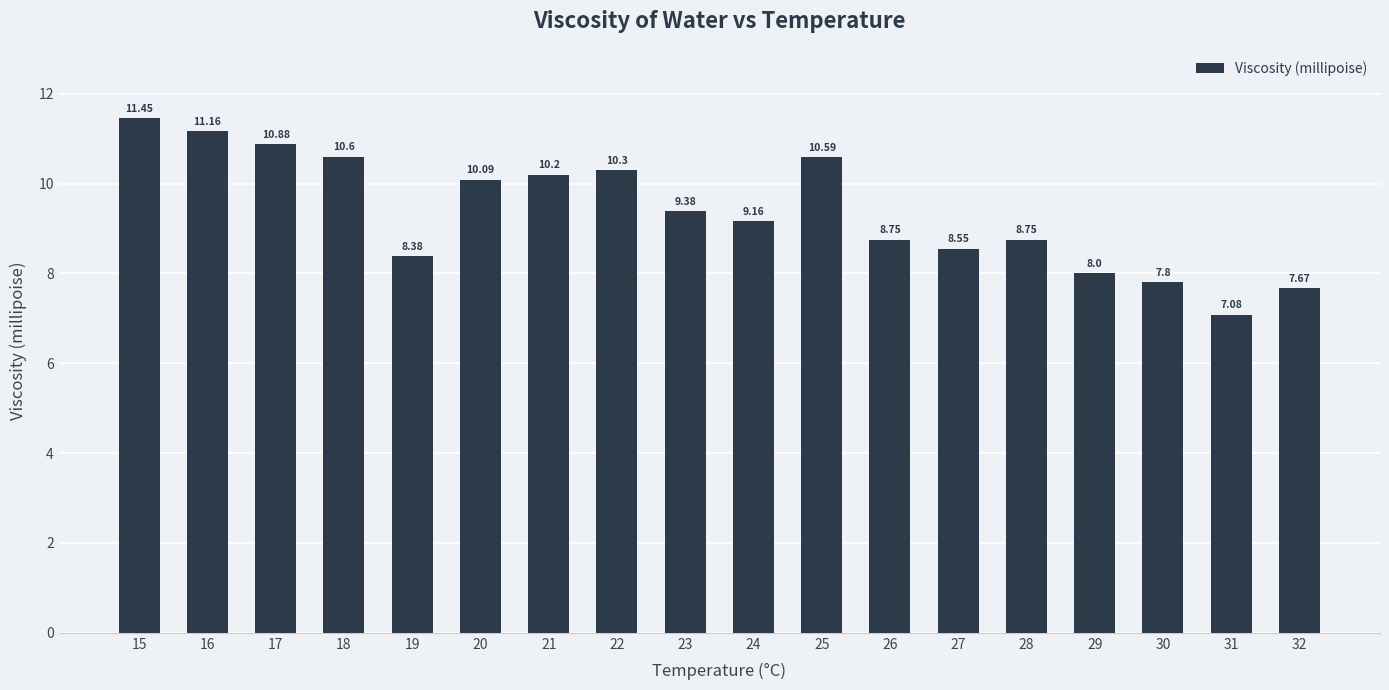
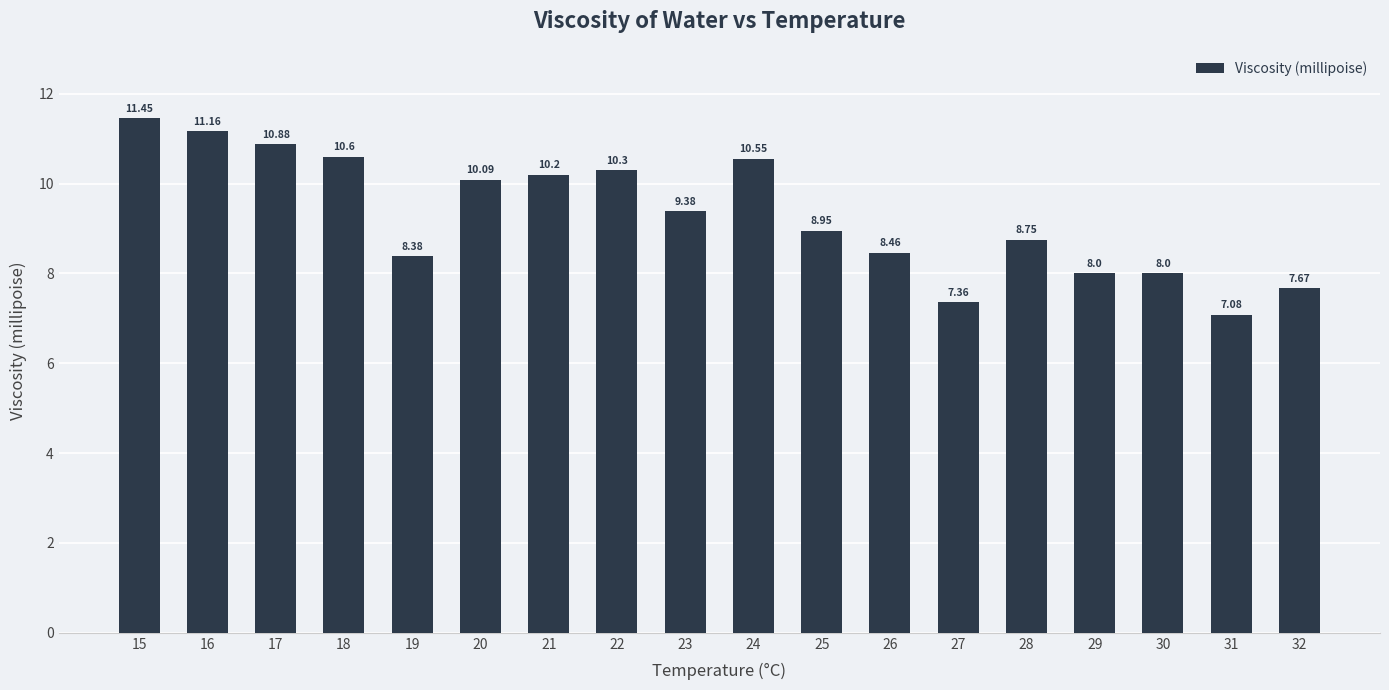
24: 9.16 -> 10.55
25: 10.59 -> 8.95
26: 8.75 -> 8.46
27: 8.55 -> 7.36
30: 7.8 -> 8.0
